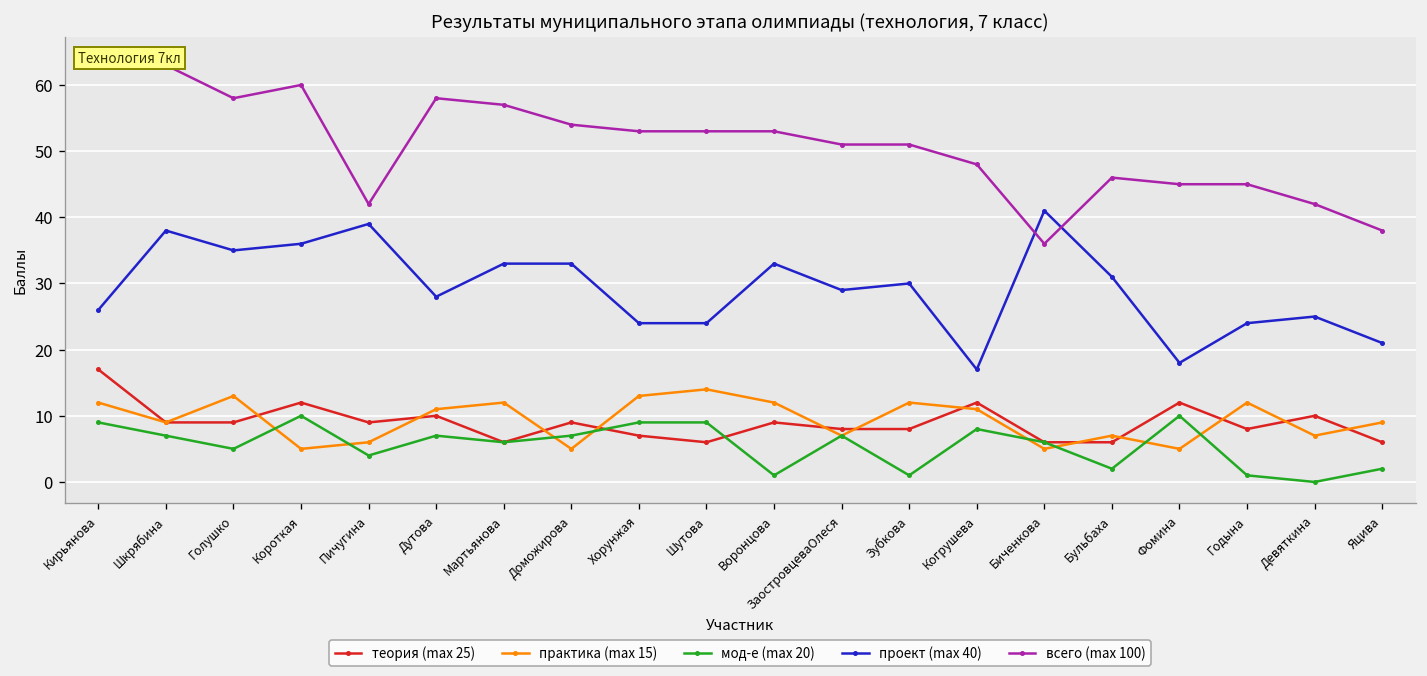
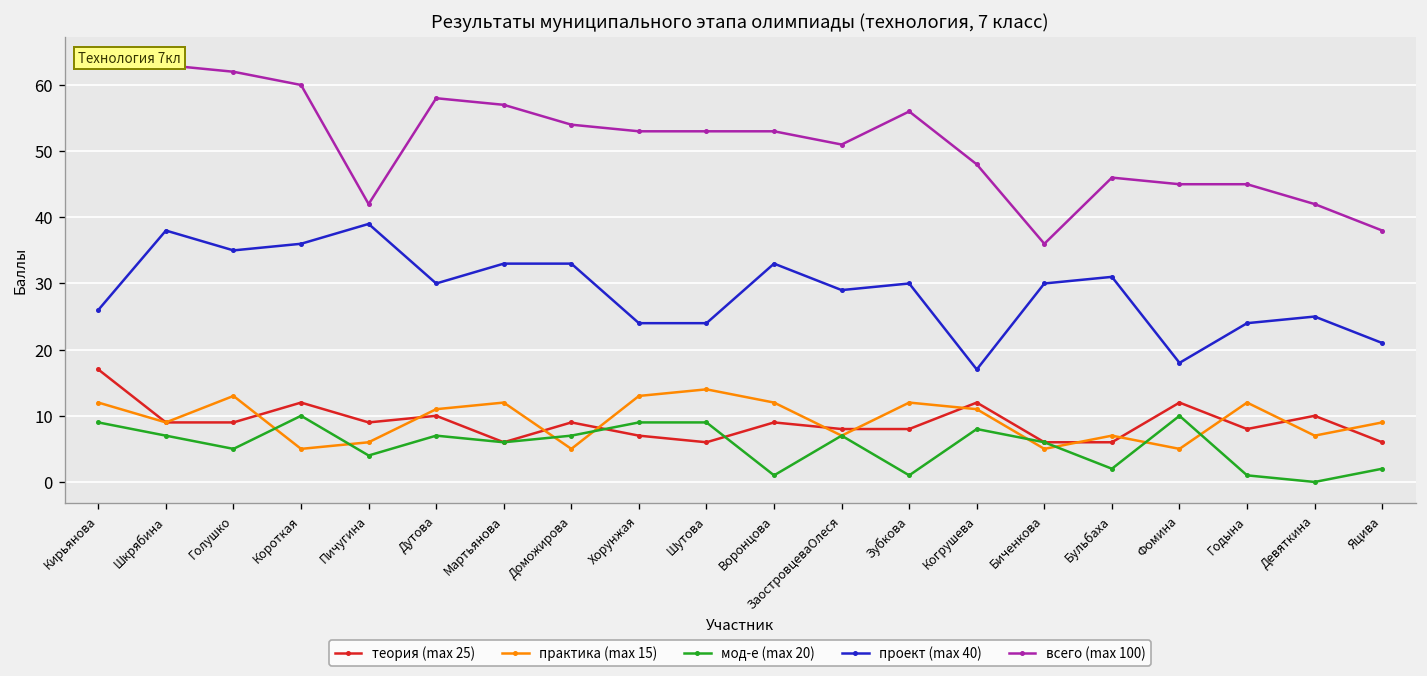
всего (max 100), Голушко: 58 -> 62
проект (max 40), Дутова: 28 -> 30
всего (max 100), Зубкова: 51 -> 56
проект (max 40), Биченкова: 41 -> 30
